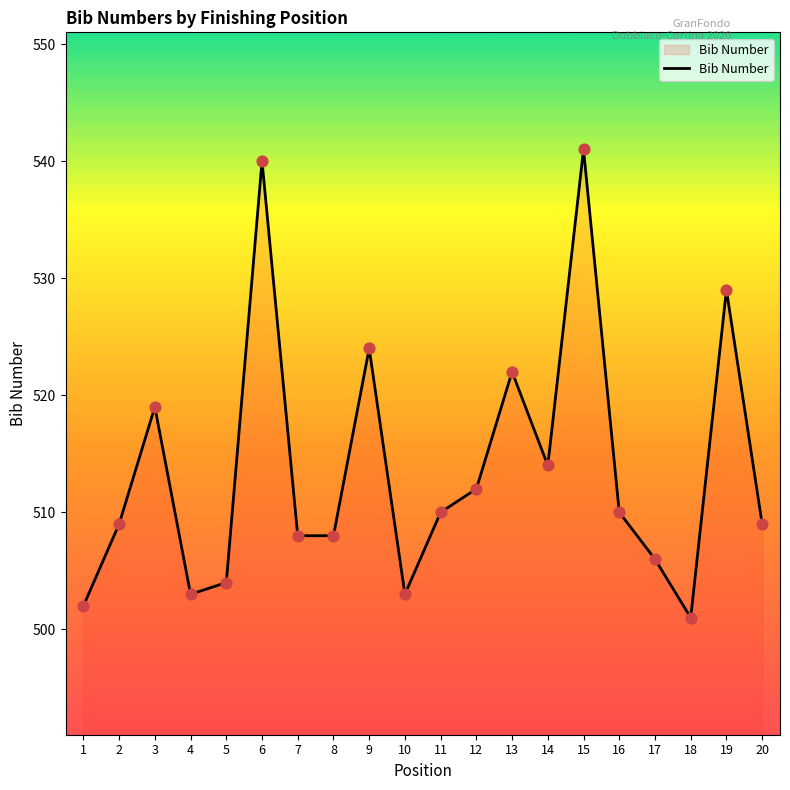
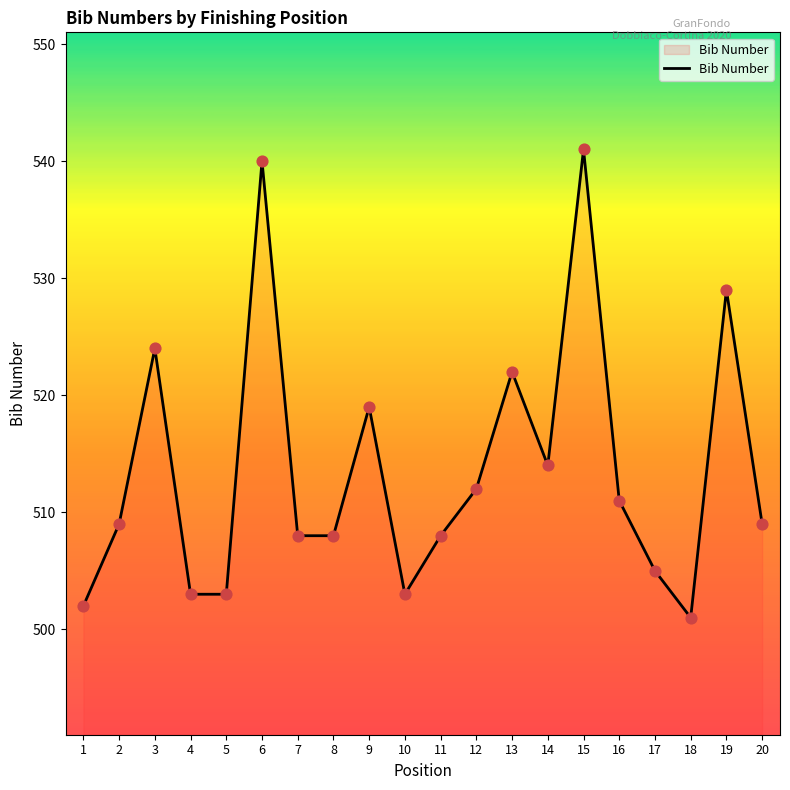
3: 519 -> 524
5: 504 -> 503
9: 524 -> 519
11: 510 -> 508
16: 510 -> 511
17: 506 -> 505
